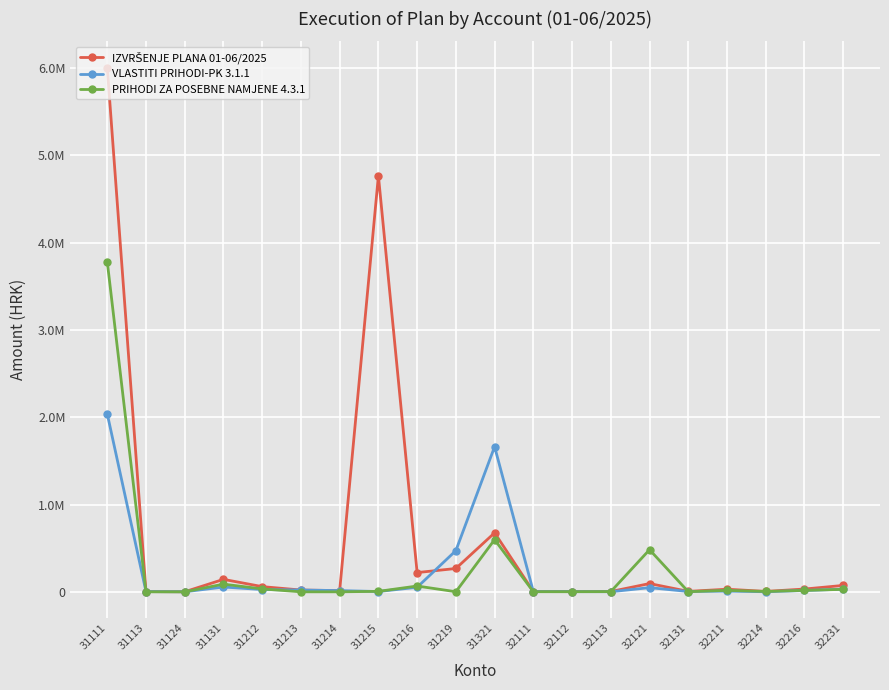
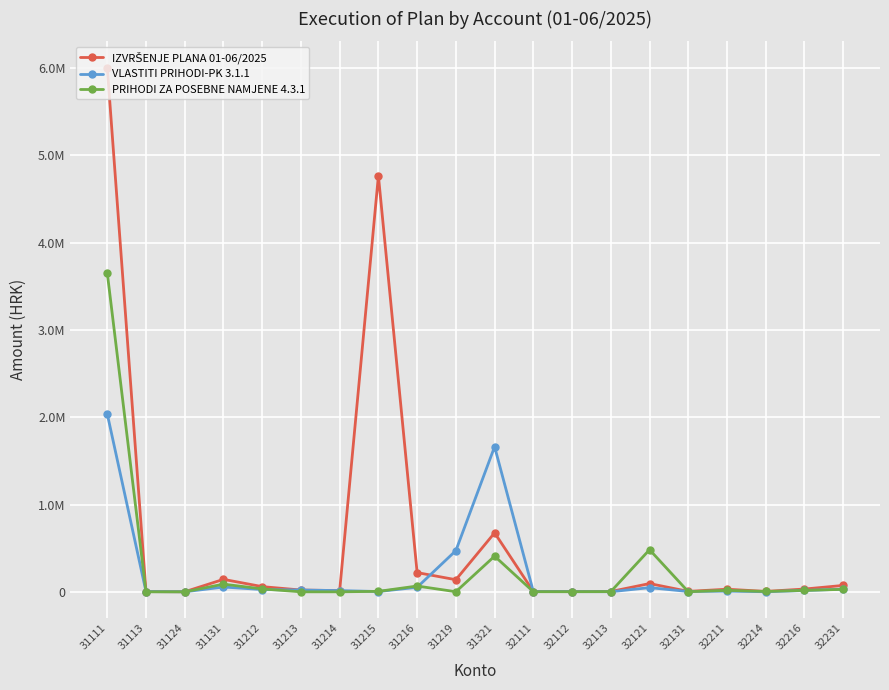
PRIHODI ZA POSEBNE NAMJENE 4.3.1, 31111: 3800000 -> 3700000
IZVRŠENJE PLANA 01-06/2025, 31219: 300000 -> 100000
PRIHODI ZA POSEBNE NAMJENE 4.3.1, 31321: 600000 -> 400000
